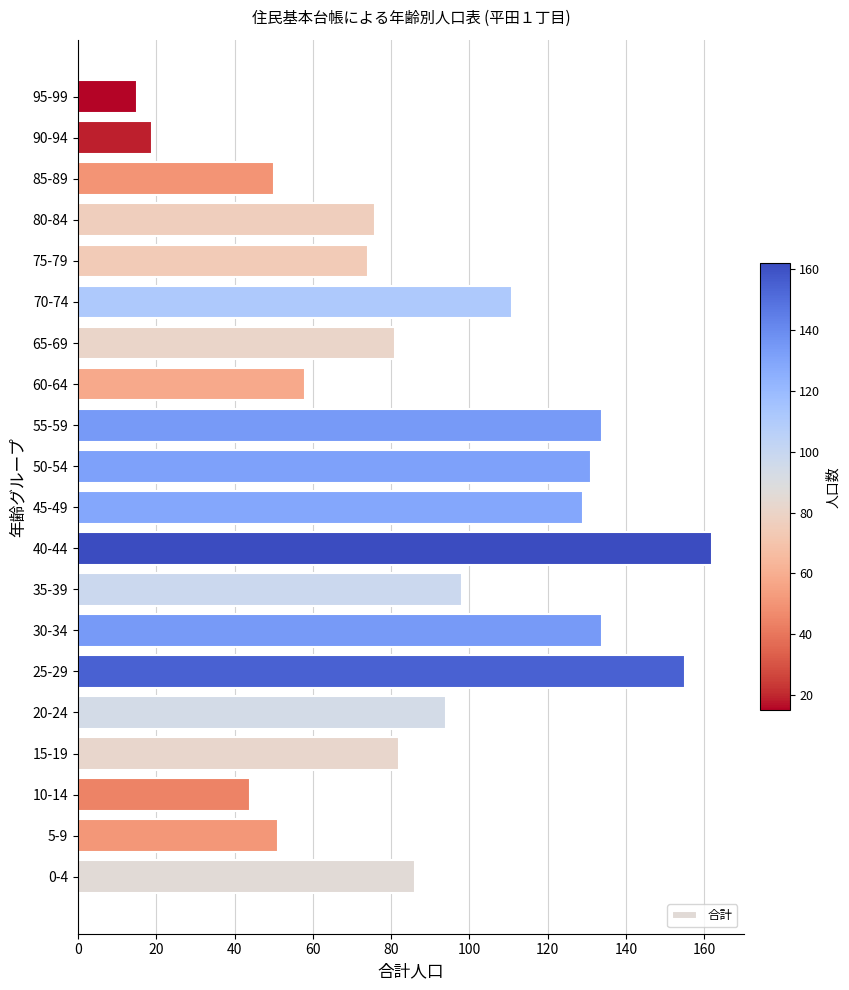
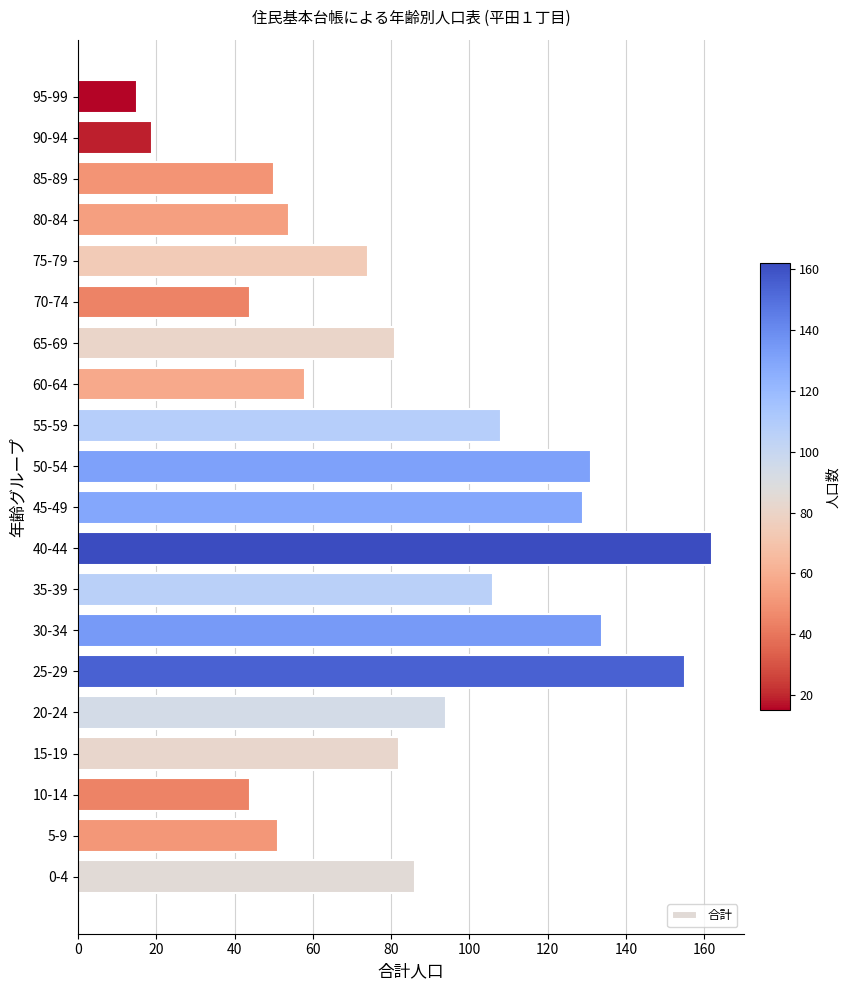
80-84: 76 -> 54
70-74: 111 -> 44
55-59: 134 -> 108
35-39: 98 -> 106
